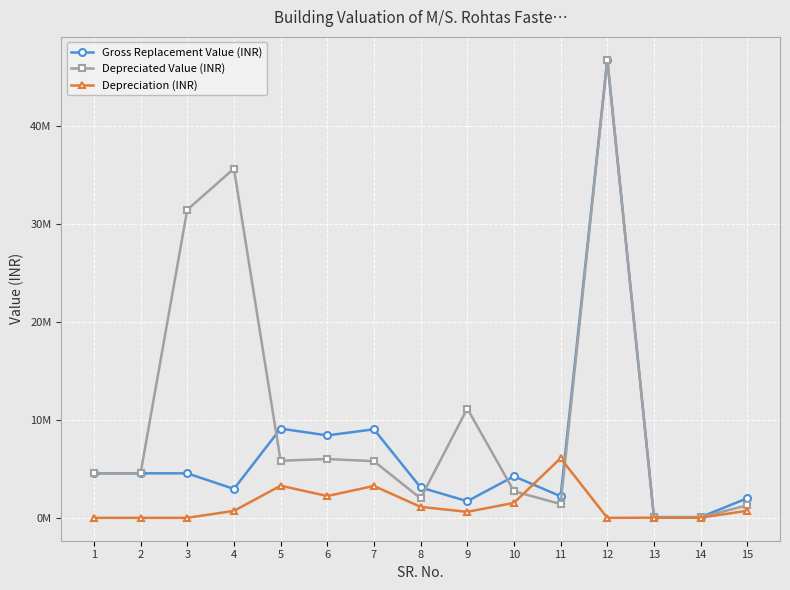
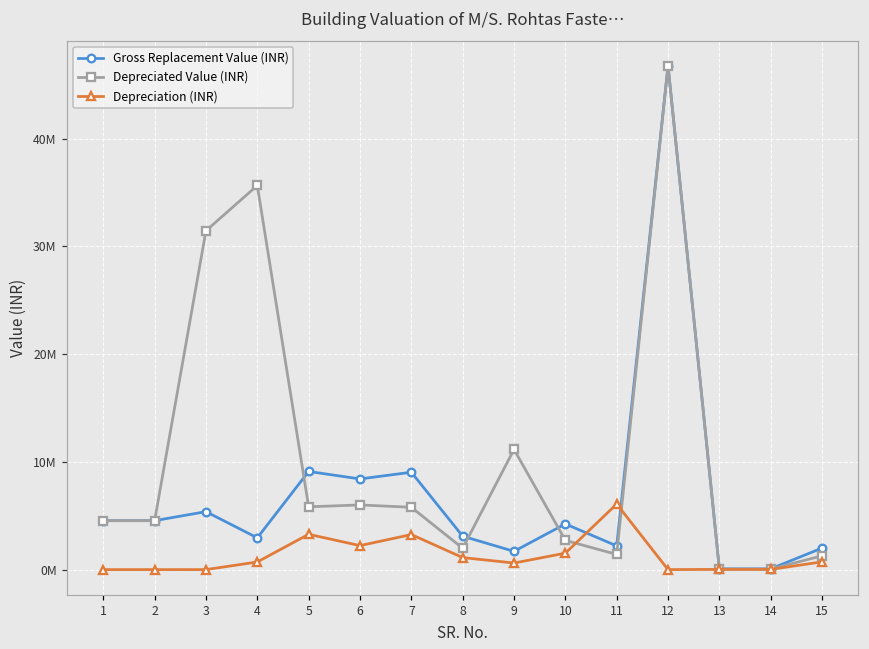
Gross Replacement Value (INR), 3: 4500000 -> 5400000
